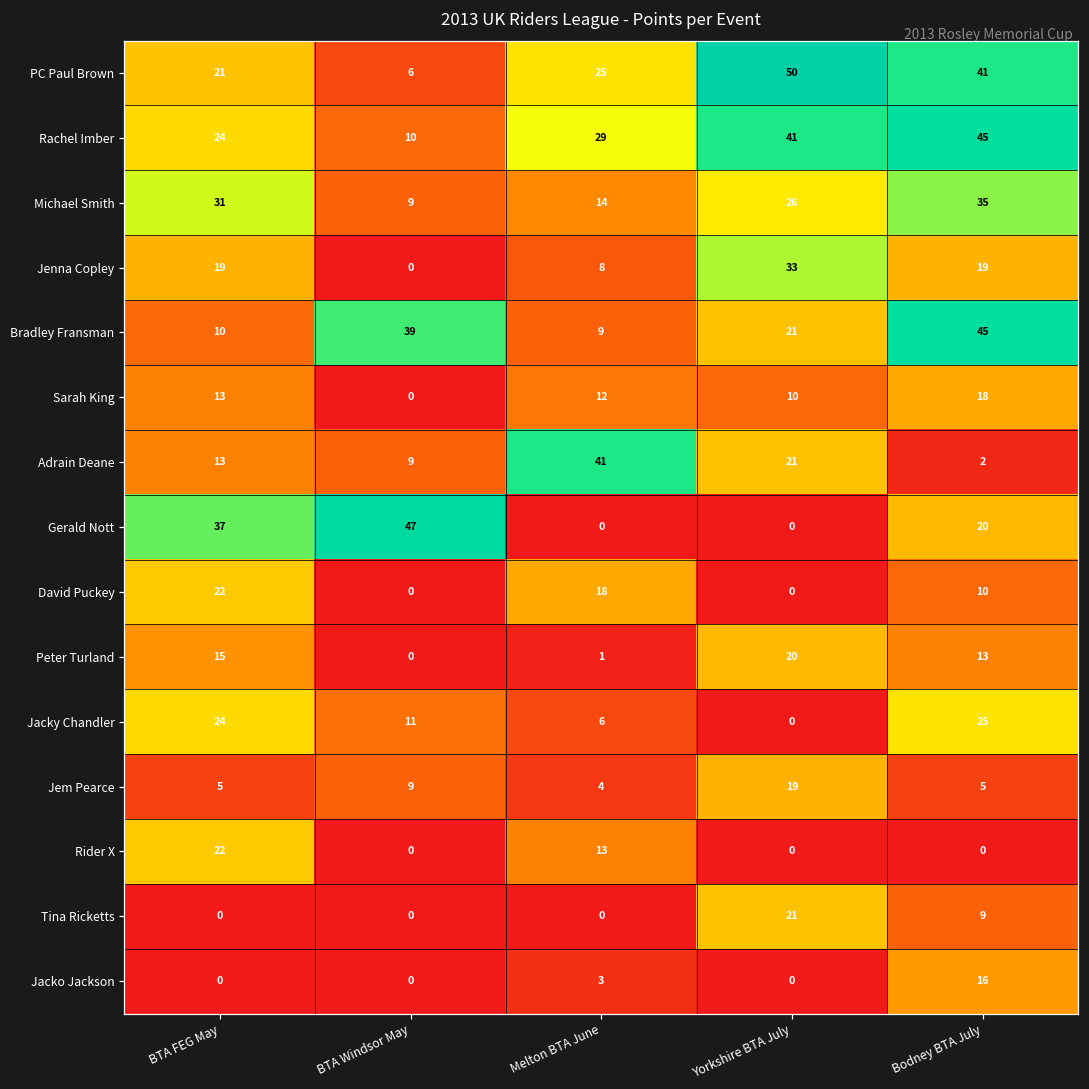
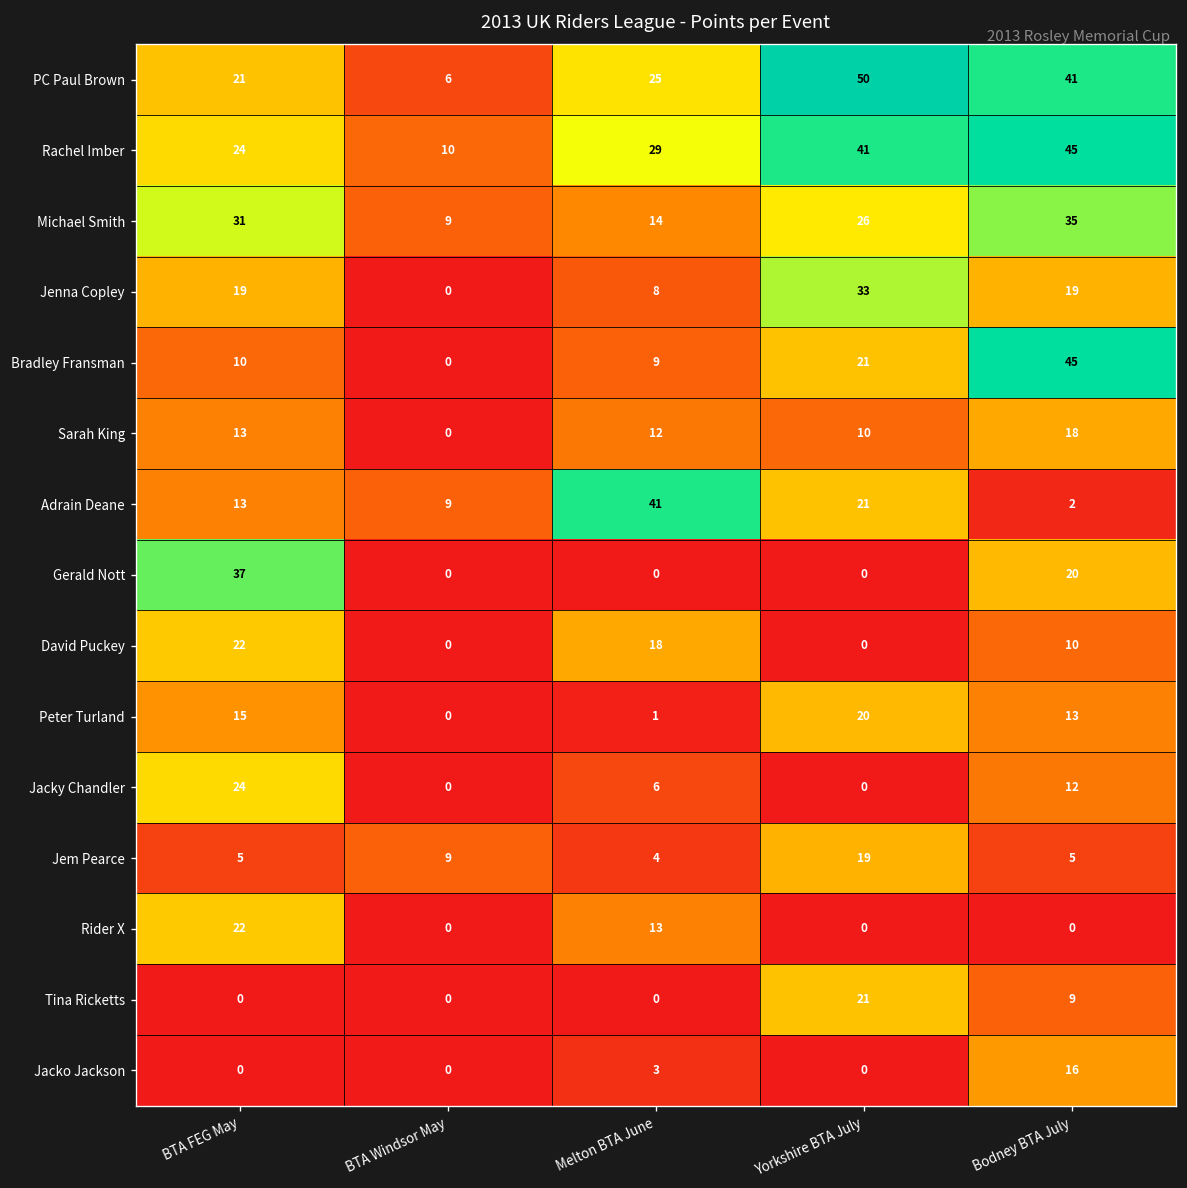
Bradley Fransman, BTA Windsor May: 39 -> 0
Gerald Nott, BTA Windsor May: 47 -> 0
Jacky Chandler, BTA Windsor May: 11 -> 0
Jacky Chandler, Bodney BTA July: 25 -> 12
